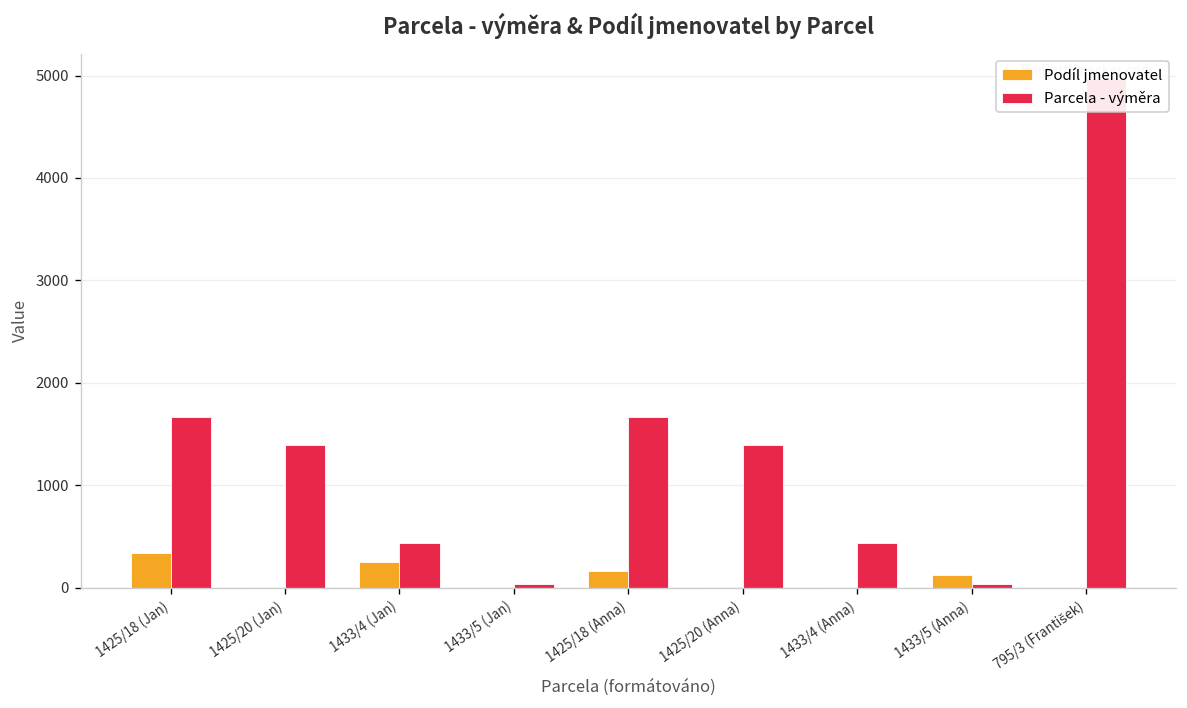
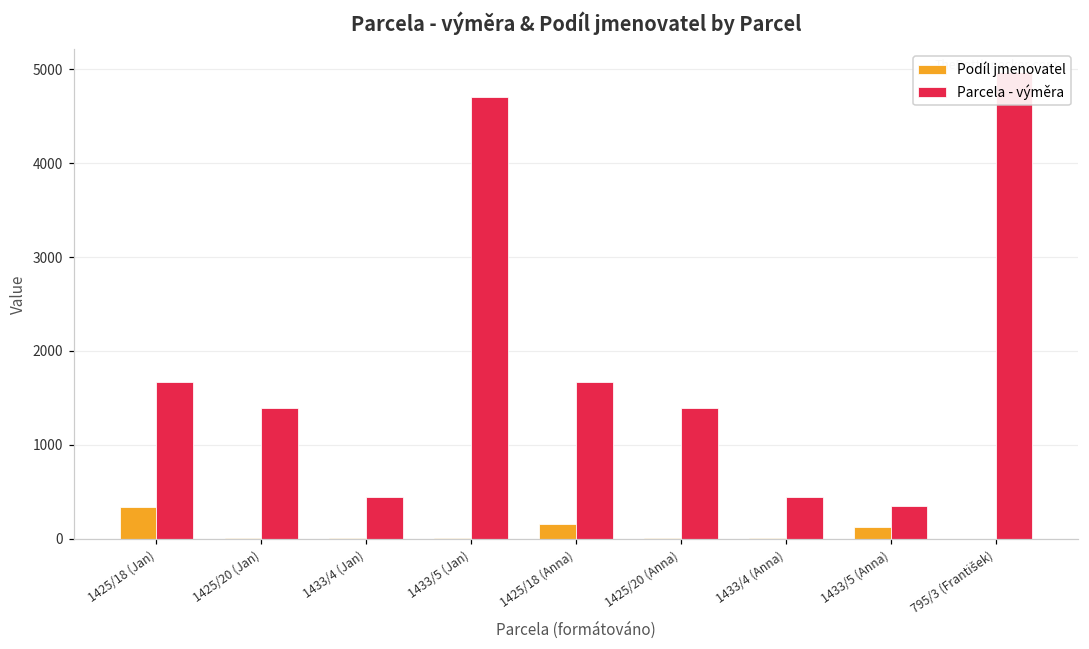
Podíl jmenovatel, 1433/4 (Jan): 200 -> 0
Parcela - výměra, 1433/5 (Jan): 0 -> 4700
Parcela - výměra, 1433/5 (Anna): 0 -> 400
